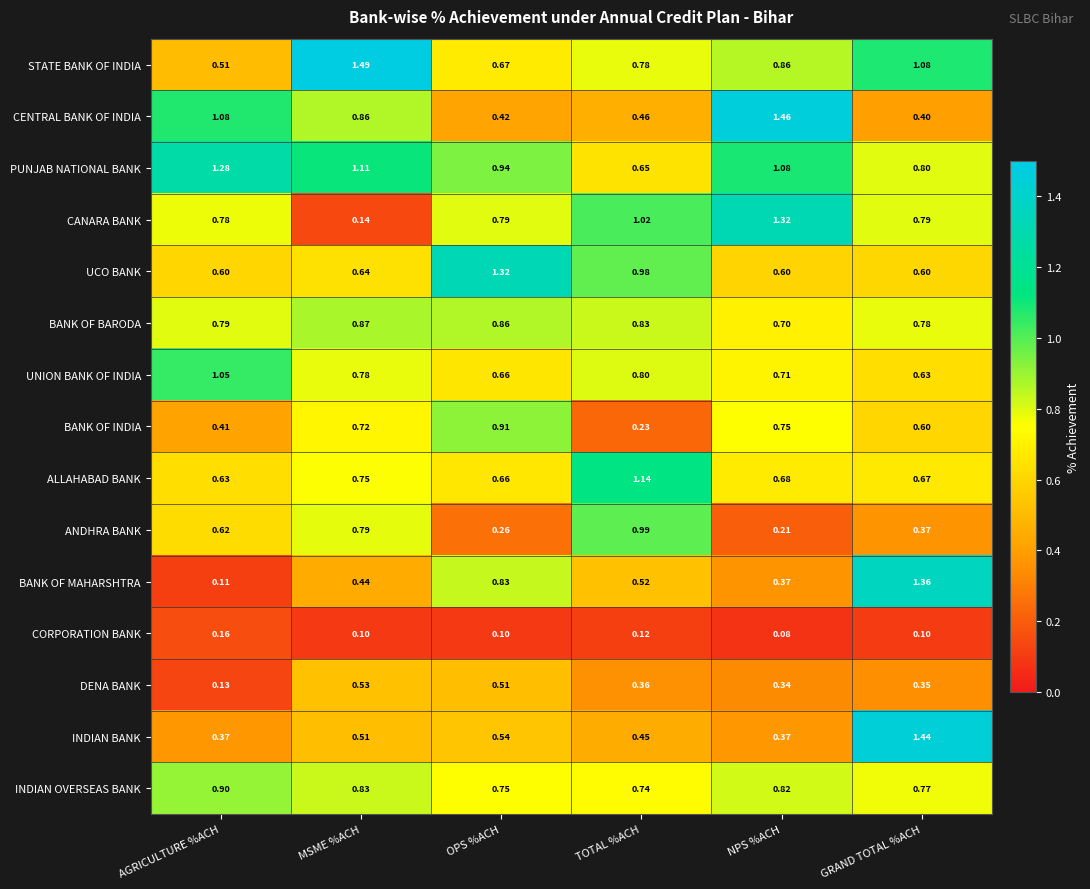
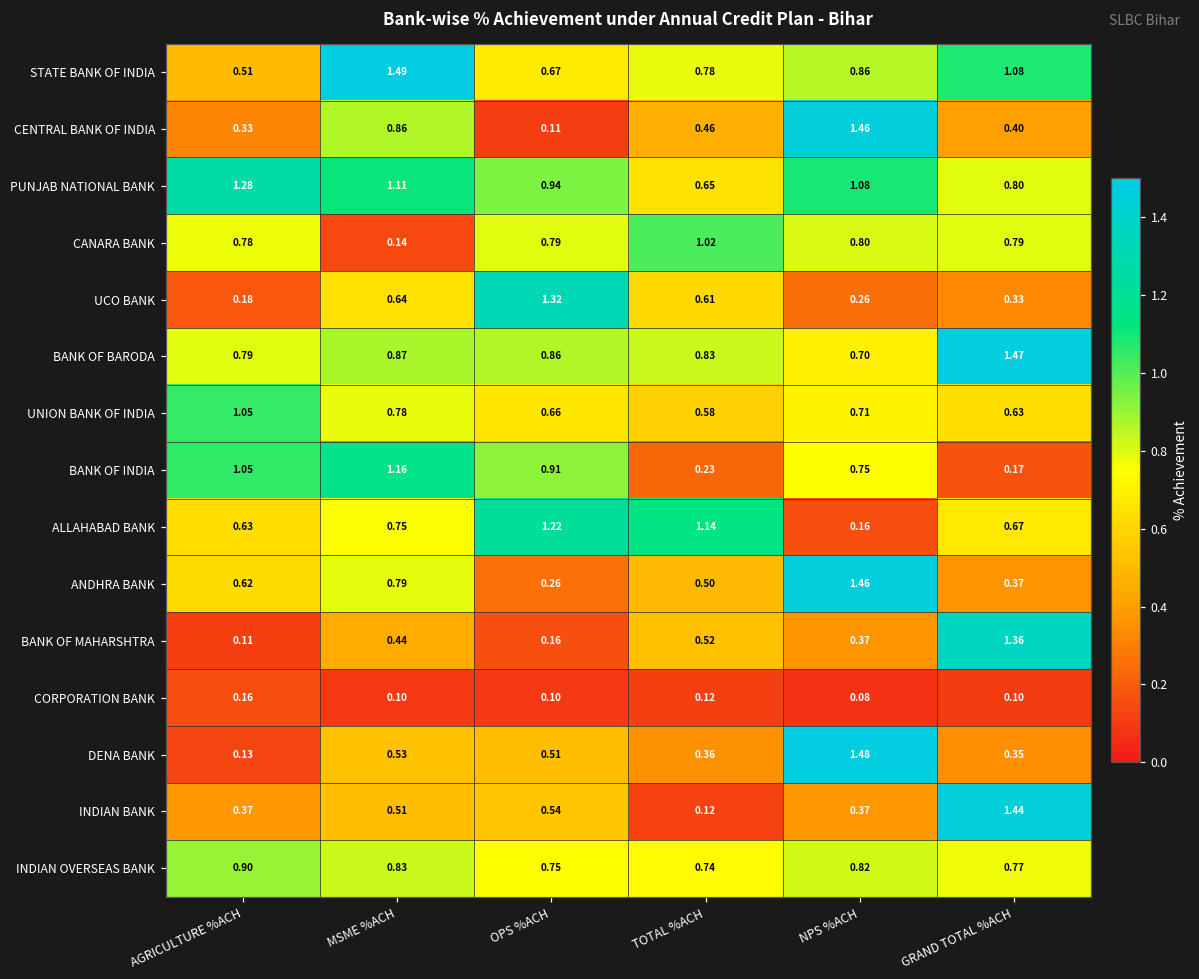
CENTRAL BANK OF INDIA, AGRICULTURE %ACH: 1.08 -> 0.33
CENTRAL BANK OF INDIA, OPS %ACH: 0.42 -> 0.11
CANARA BANK, NPS %ACH: 1.32 -> 0.80
UCO BANK, AGRICULTURE %ACH: 0.60 -> 0.18
UCO BANK, TOTAL %ACH: 0.98 -> 0.61
UCO BANK, NPS %ACH: 0.60 -> 0.26
UCO BANK, GRAND TOTAL %ACH: 0.60 -> 0.33
BANK OF BARODA, GRAND TOTAL %ACH: 0.78 -> 1.47
UNION BANK OF INDIA, TOTAL %ACH: 0.80 -> 0.58
BANK OF INDIA, AGRICULTURE %ACH: 0.41 -> 1.05
BANK OF INDIA, MSME %ACH: 0.72 -> 1.16
BANK OF INDIA, GRAND TOTAL %ACH: 0.60 -> 0.17
ALLAHABAD BANK, OPS %ACH: 0.66 -> 1.22
ALLAHABAD BANK, NPS %ACH: 0.68 -> 0.16
ANDHRA BANK, TOTAL %ACH: 0.99 -> 0.50
ANDHRA BANK, NPS %ACH: 0.21 -> 1.46
BANK OF MAHARSHTRA, OPS %ACH: 0.83 -> 0.16
DENA BANK, NPS %ACH: 0.34 -> 1.48
INDIAN BANK, TOTAL %ACH: 0.45 -> 0.12
